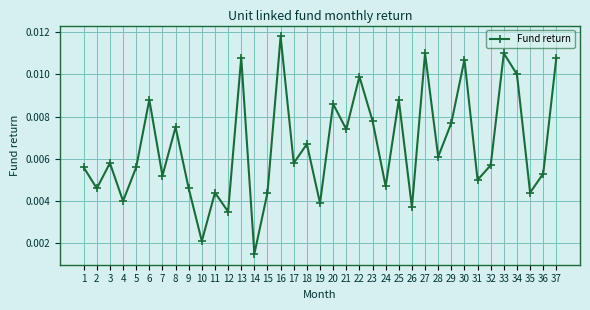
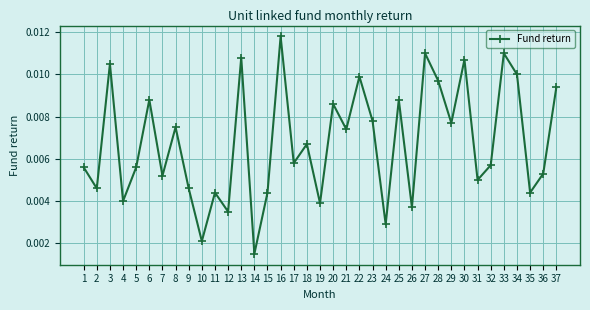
3: 0.0058 -> 0.0105
24: 0.0047 -> 0.0029
28: 0.0061 -> 0.0097
37: 0.0108 -> 0.0094
